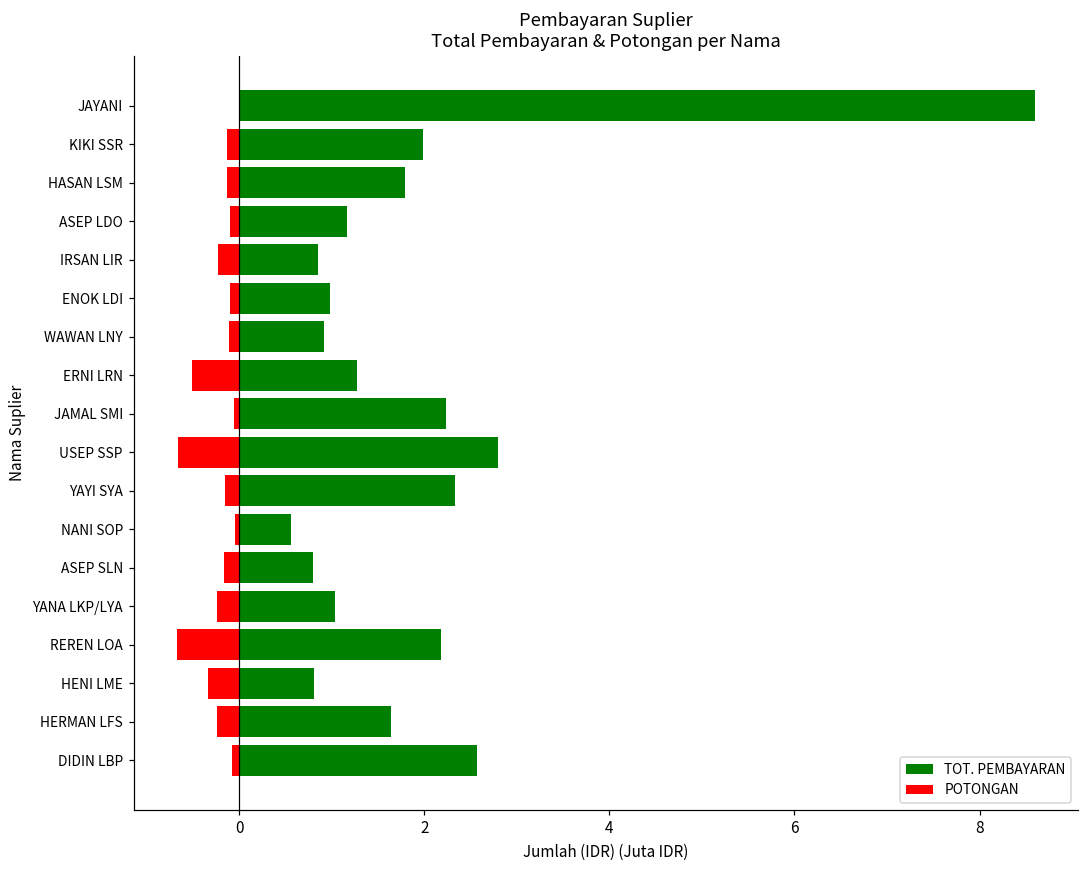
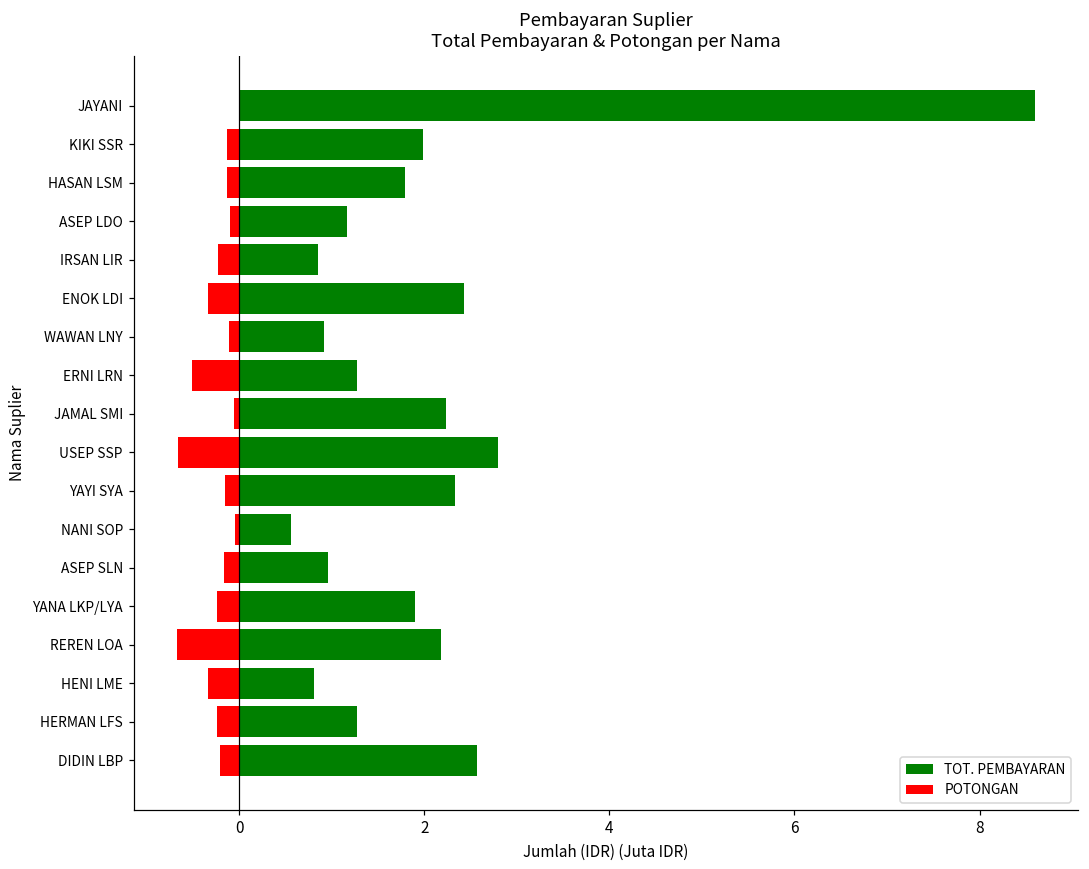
TOT. PEMBAYARAN, ENOK LDI: 1.0 -> 2.4
POTONGAN, ENOK LDI: -0.1 -> -0.3
TOT. PEMBAYARAN, ASEP SLN: 0.8 -> 1.0
TOT. PEMBAYARAN, YANA LKP/LYA: 1.0 -> 1.9
TOT. PEMBAYARAN, HERMAN LFS: 1.6 -> 1.3
POTONGAN, DIDIN LBP: -0.1 -> -0.2
